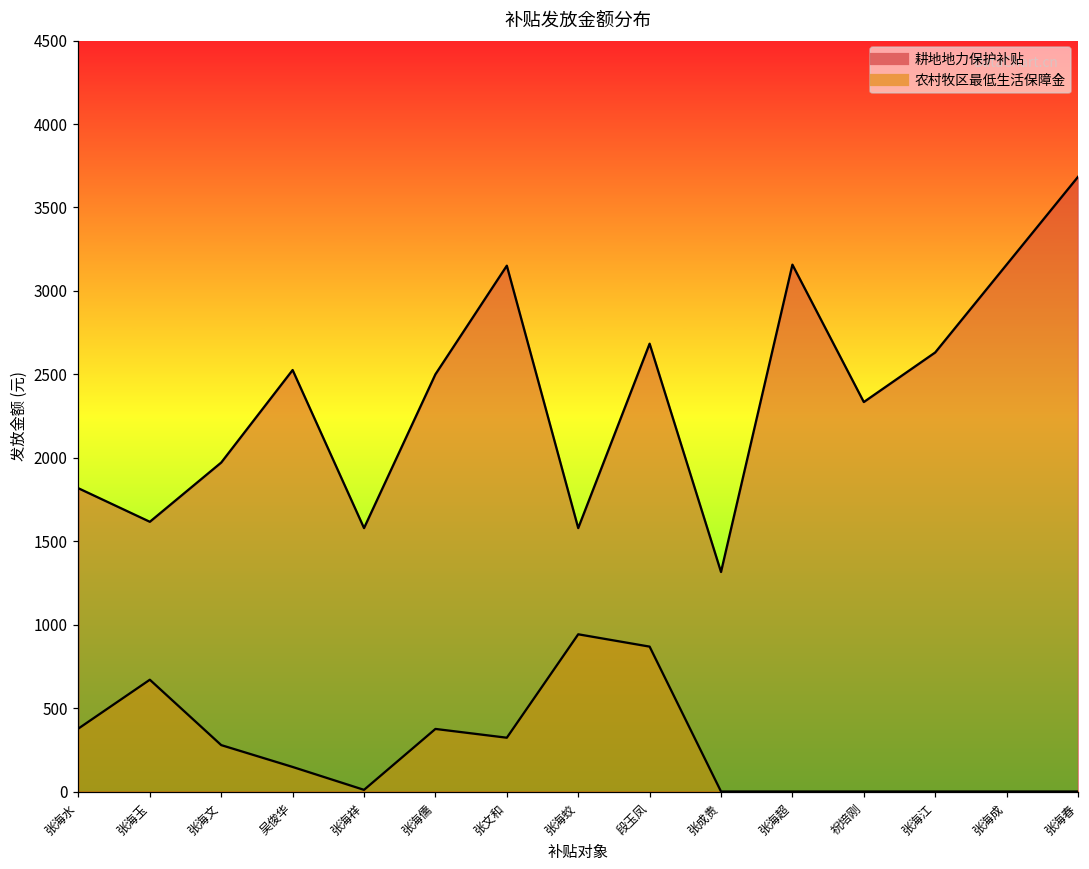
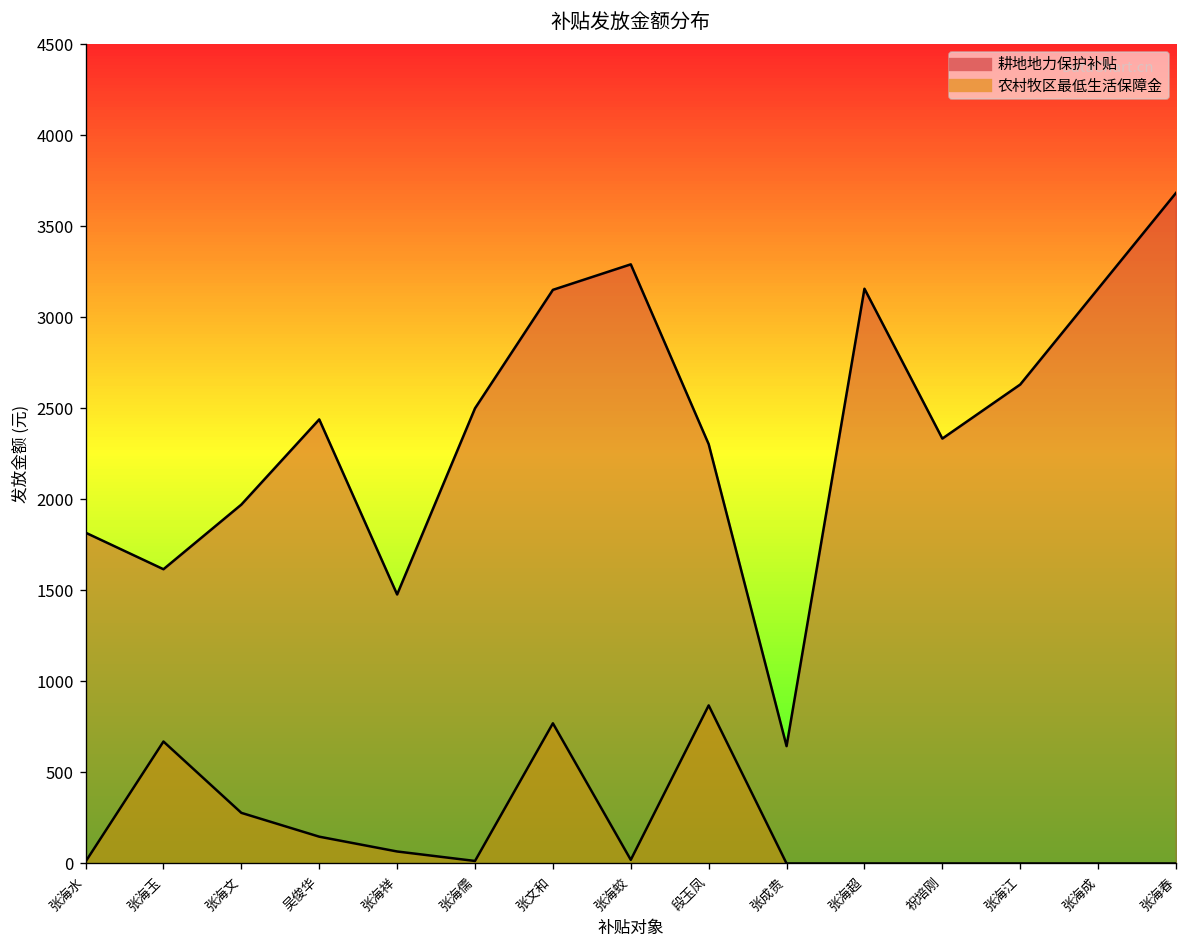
农村牧区最低生活保障金, 张海水: 380 -> 10
耕地地力保护补贴, 吴俊华: 2530 -> 2440
耕地地力保护补贴, 张海祥: 1580 -> 1480
农村牧区最低生活保障金, 张海祥: 10 -> 70
农村牧区最低生活保障金, 张海儒: 380 -> 10
农村牧区最低生活保障金, 张文和: 320 -> 770
耕地地力保护补贴, 张海蛟: 1580 -> 3290
农村牧区最低生活保障金, 张海蛟: 940 -> 20
耕地地力保护补贴, 段玉凤: 2680 -> 2300
耕地地力保护补贴, 张成贵: 1320 -> 640
